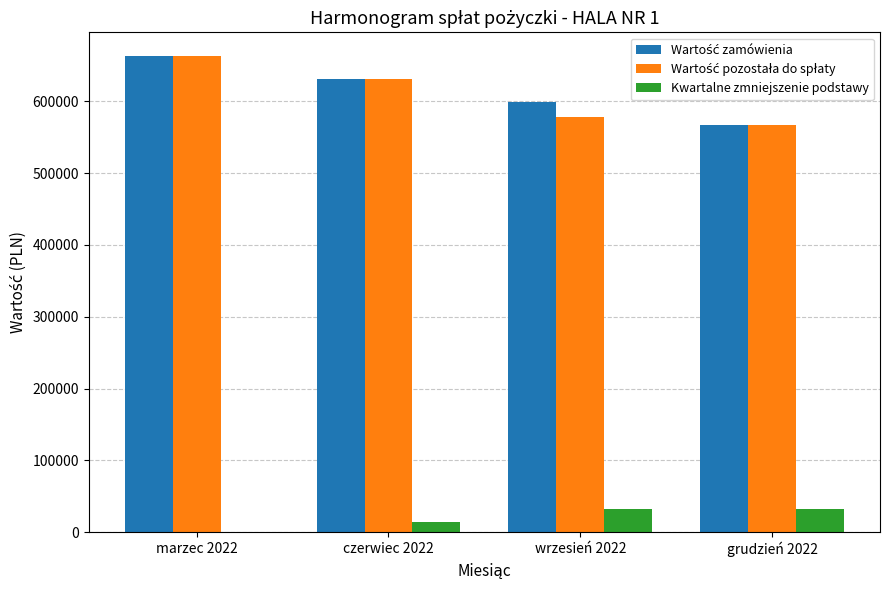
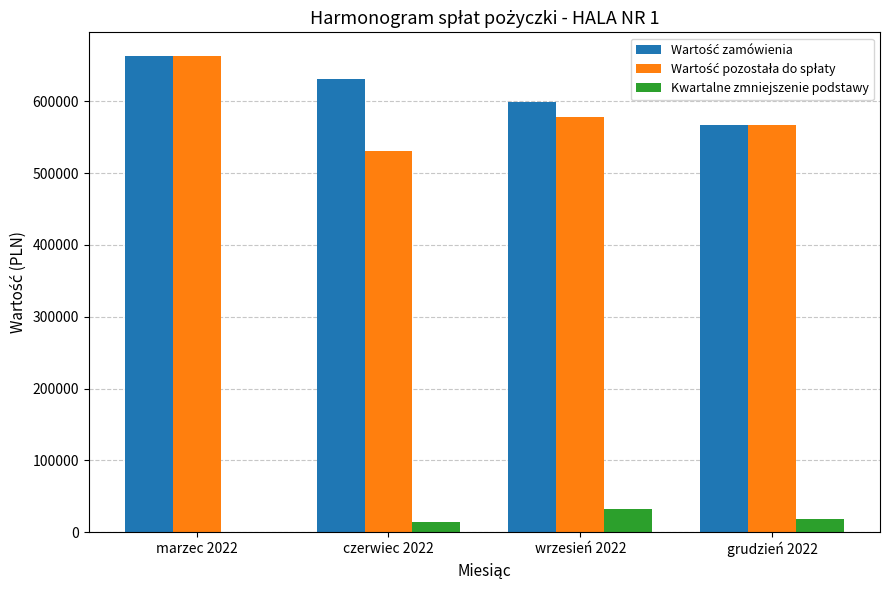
Wartość pozostała do spłaty, czerwiec 2022: 630000 -> 530000
Kwartalne zmniejszenie podstawy, grudzień 2022: 30000 -> 20000
